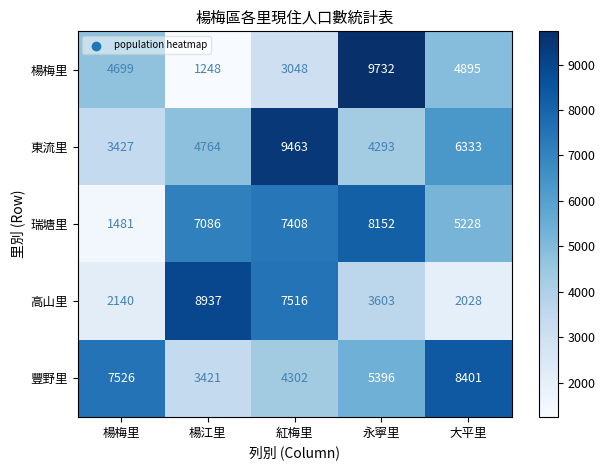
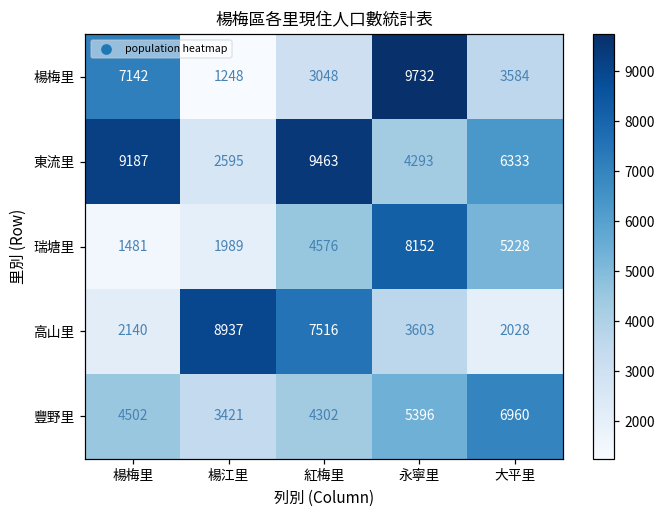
楊梅里, 楊梅里: 4699 -> 7142
楊梅里, 大平里: 4895 -> 3584
東流里, 楊梅里: 3427 -> 9187
東流里, 楊江里: 4764 -> 2595
瑞塘里, 楊江里: 7086 -> 1989
瑞塘里, 紅梅里: 7408 -> 4576
豐野里, 楊梅里: 7526 -> 4502
豐野里, 大平里: 8401 -> 6960
